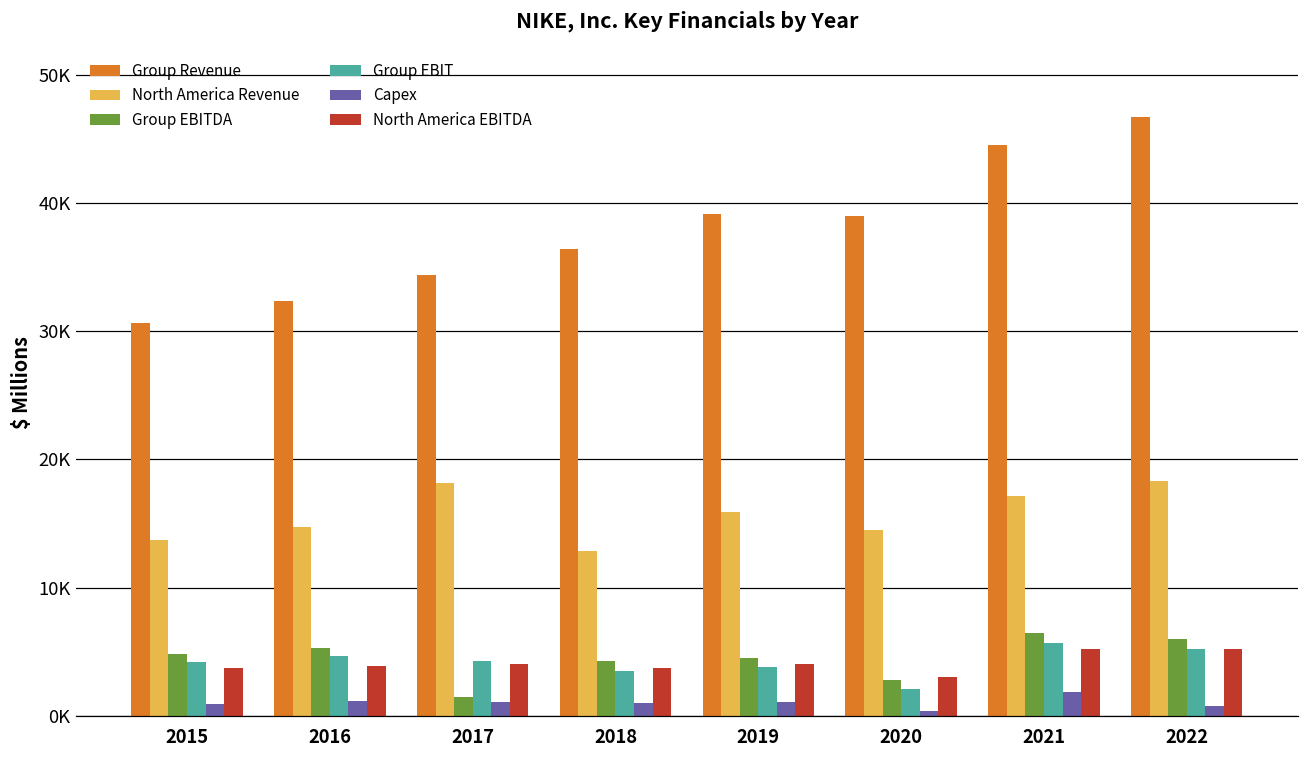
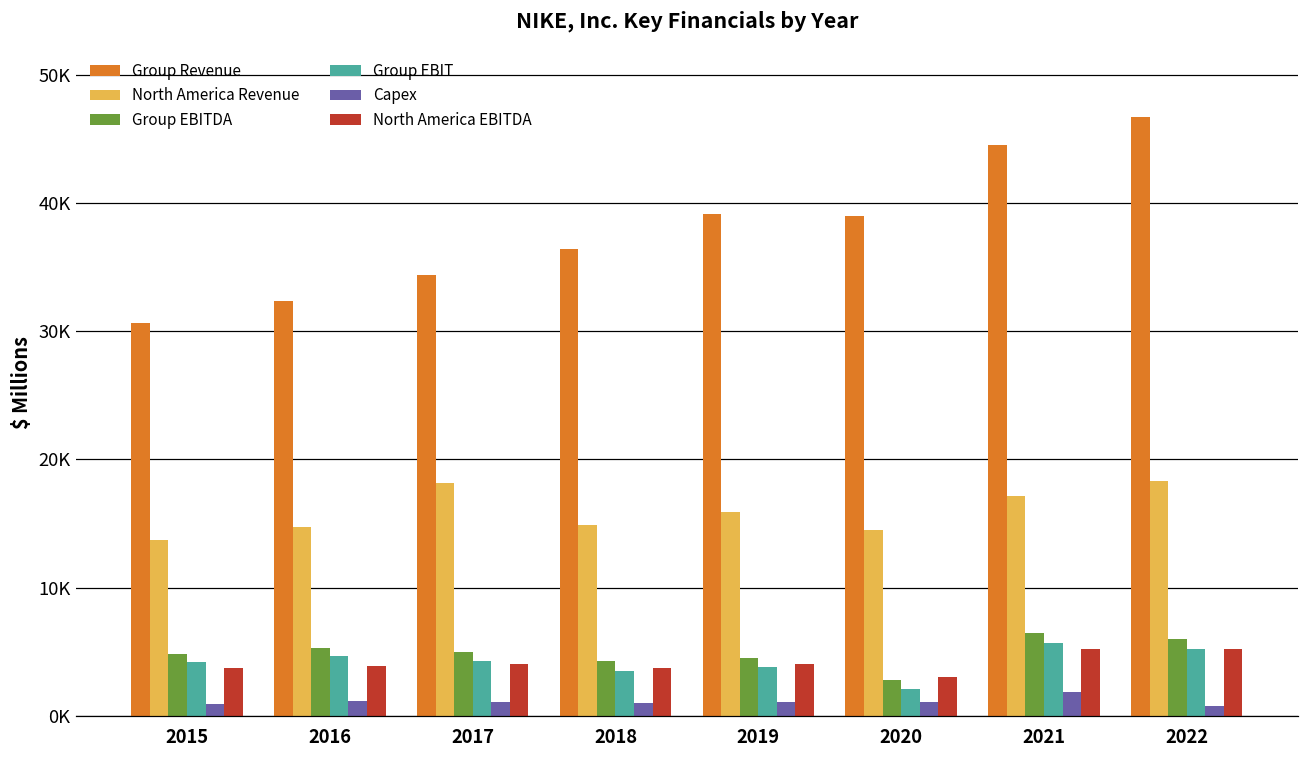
Group EBITDA, 2017: 1500 -> 5000
North America Revenue, 2018: 12900 -> 14900
Capex, 2020: 400 -> 1100
